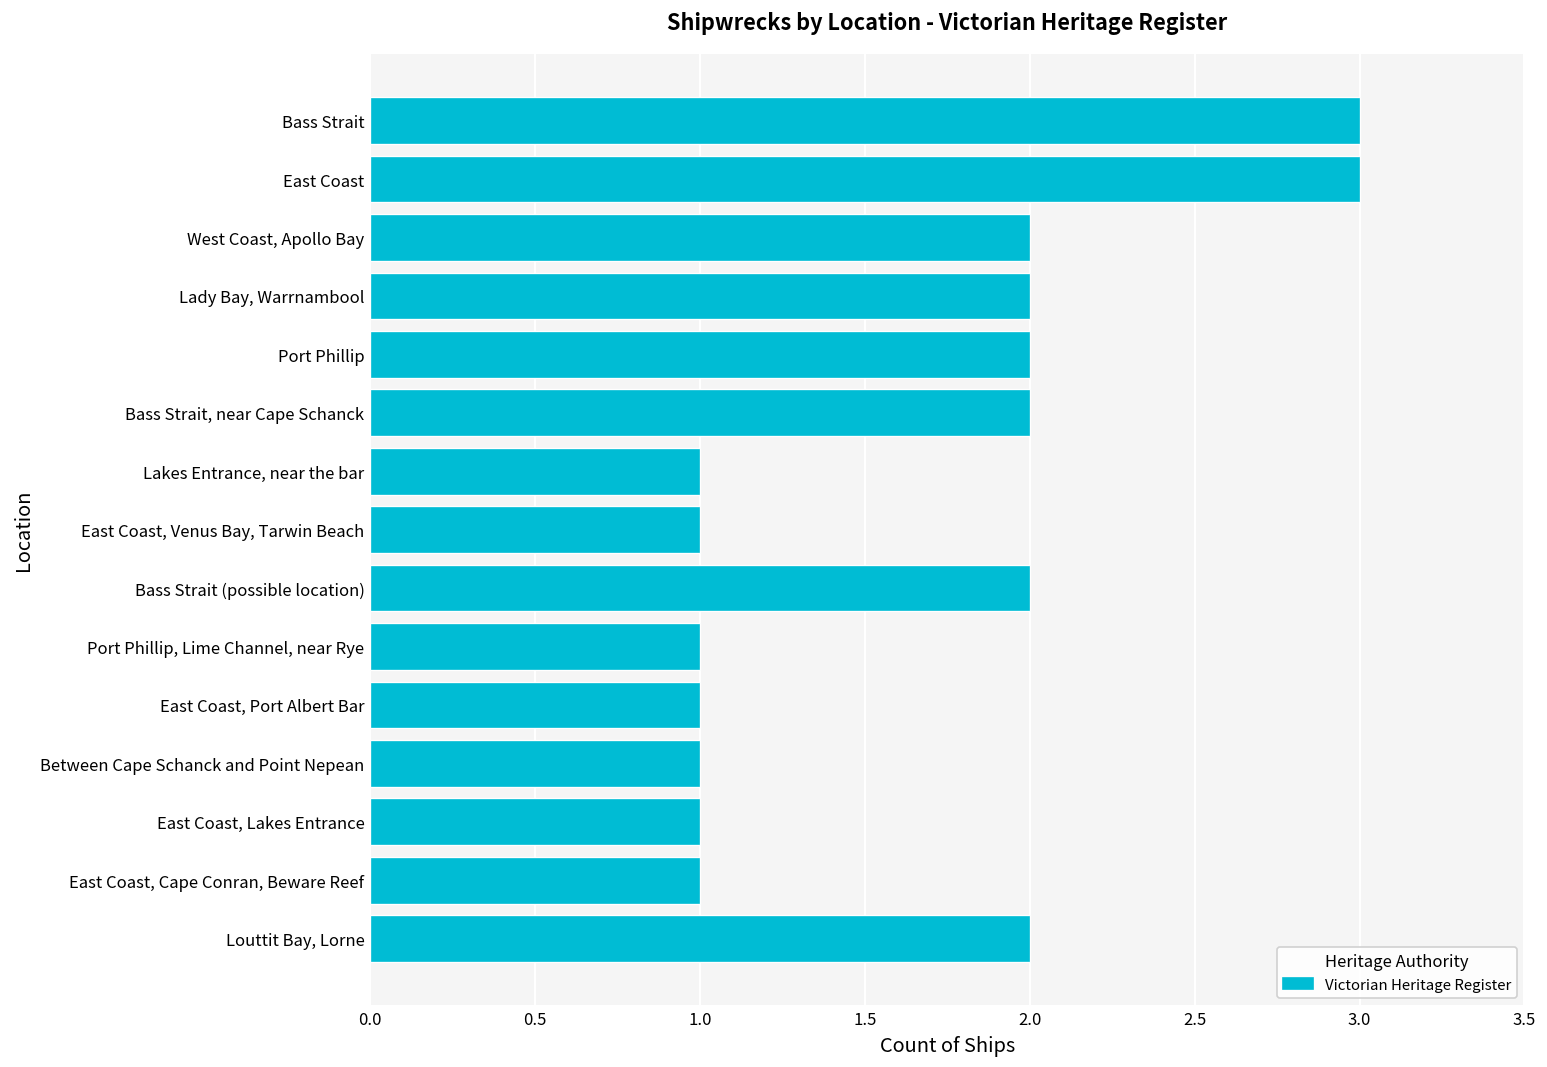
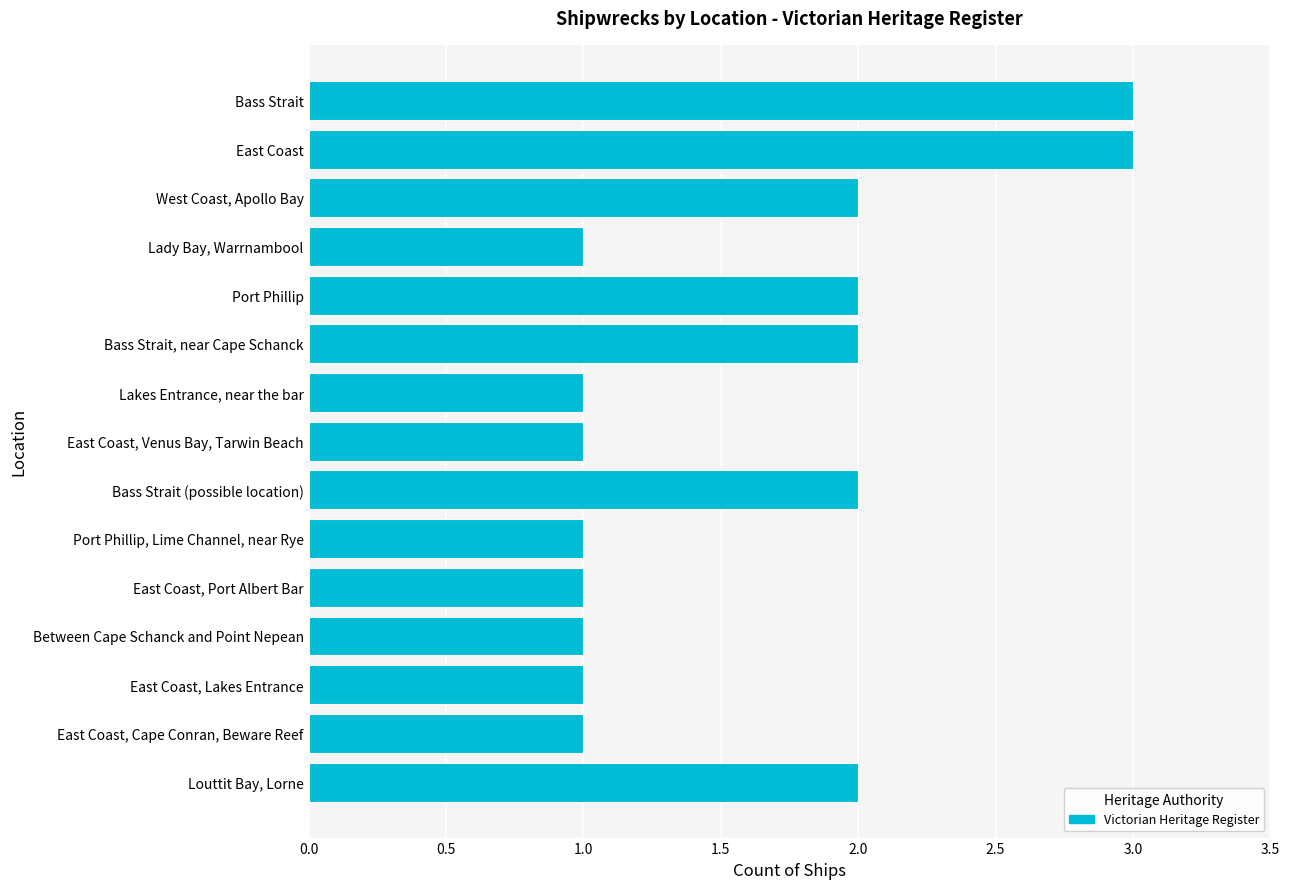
Lady Bay, Warrnambool: 2 -> 1
